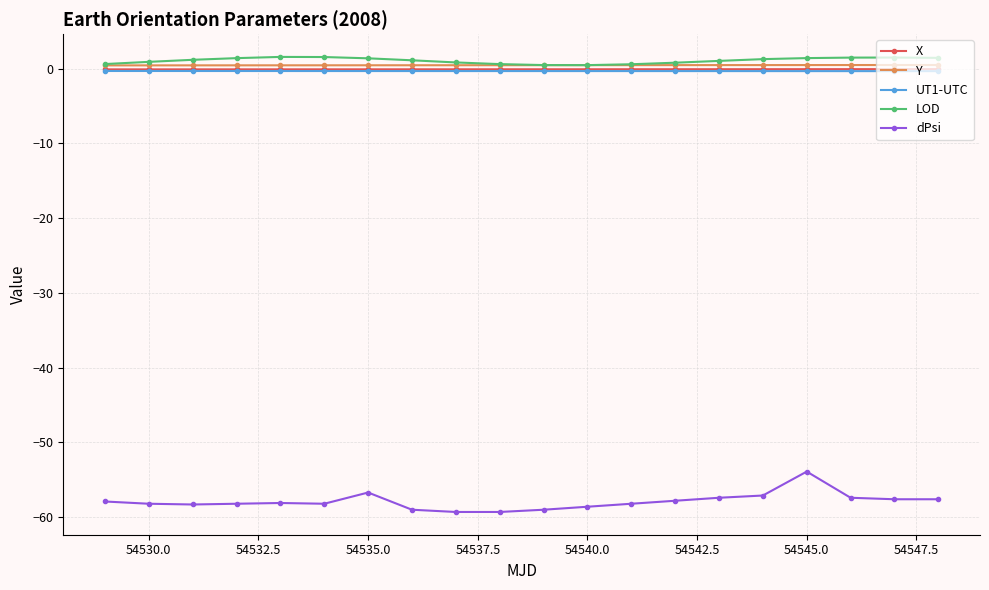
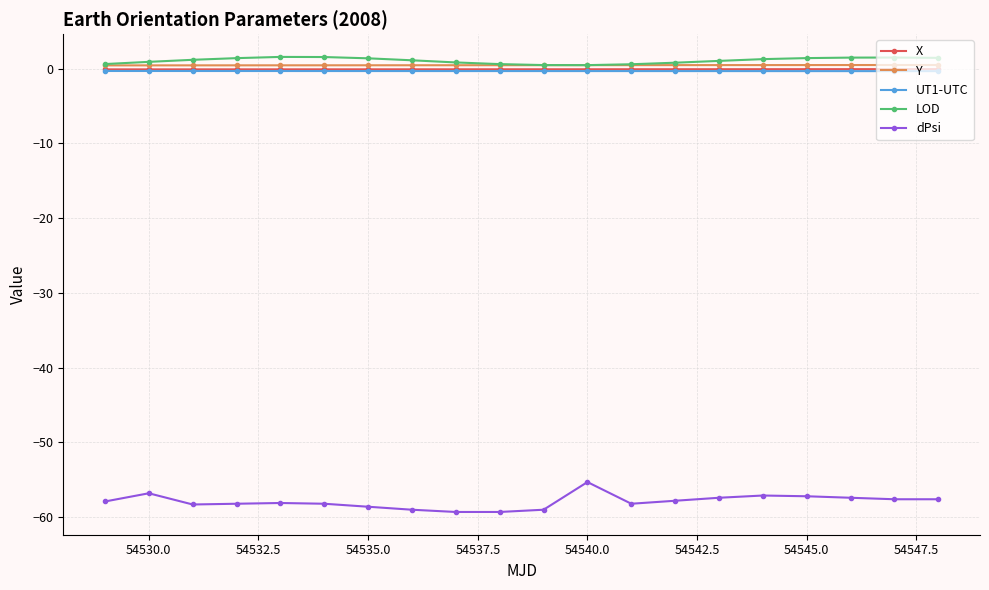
dPsi, 54530.0: -58 -> -57
dPsi, 54535.0: -57 -> -59
dPsi, 54540.0: -59 -> -55
dPsi, 54545.0: -54 -> -57
